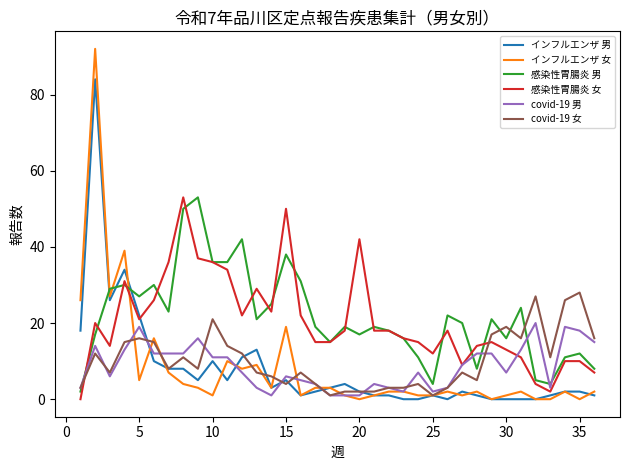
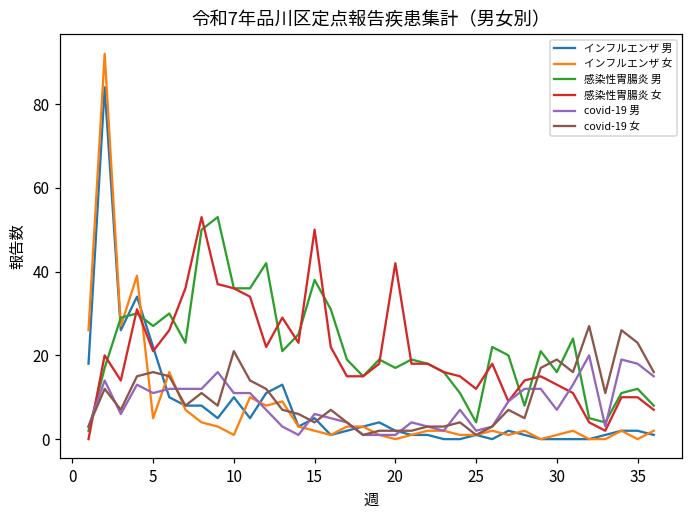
covid-19 男, 5: 19 -> 11
インフルエンザ 女, 15: 19 -> 2
covid-19 女, 35: 28 -> 23
